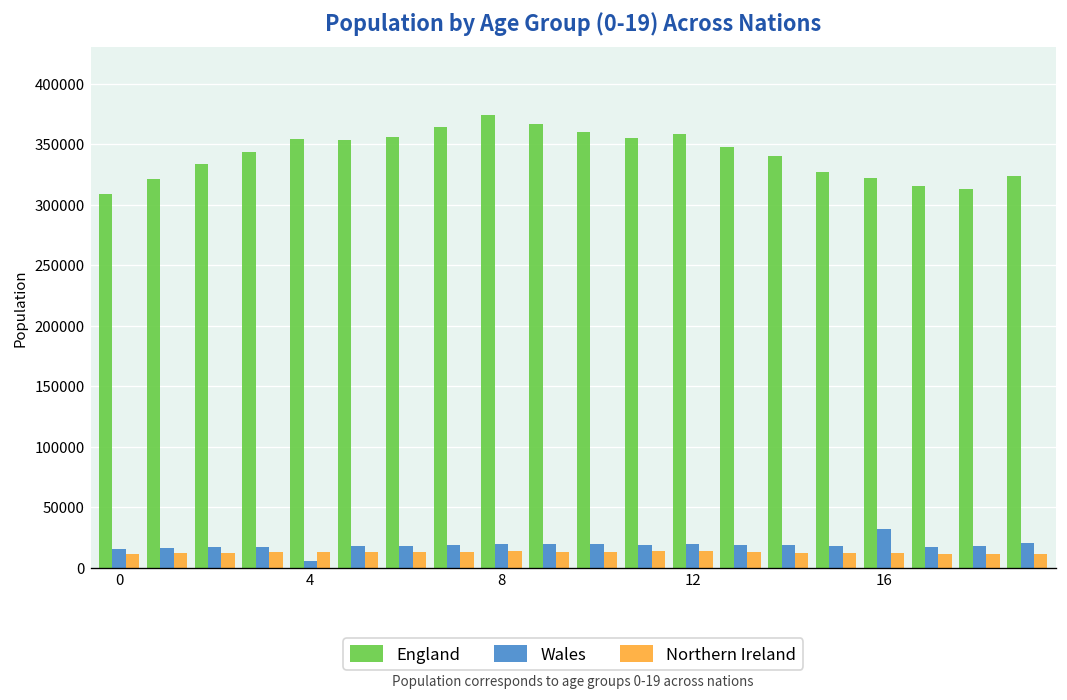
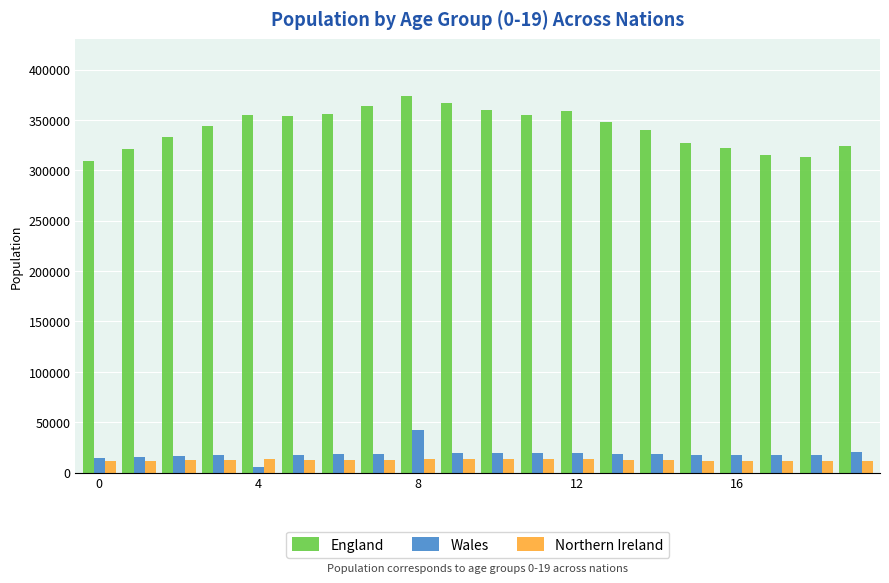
Wales, 8: 19000 -> 43000
Wales, 16: 32000 -> 17000
